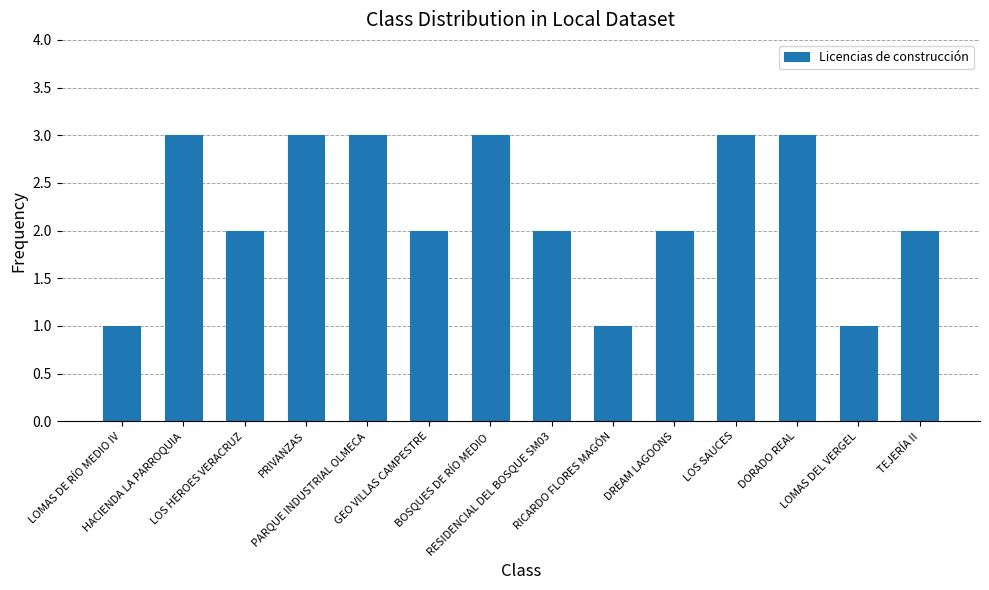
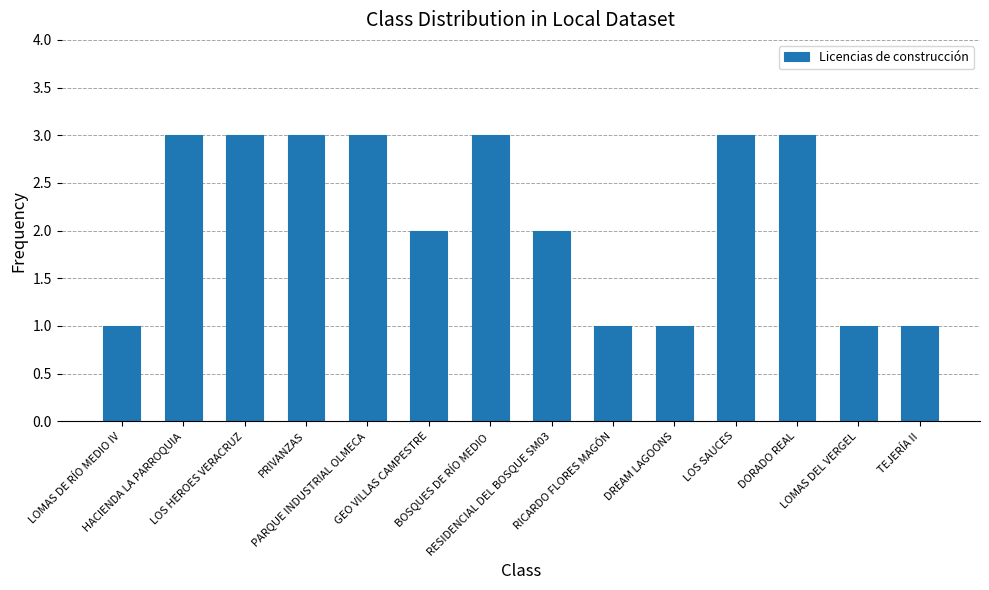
LOS HEROES VERACRUZ: 2 -> 3
DREAM LAGOONS: 2 -> 1
TEJERÍA II: 2 -> 1
